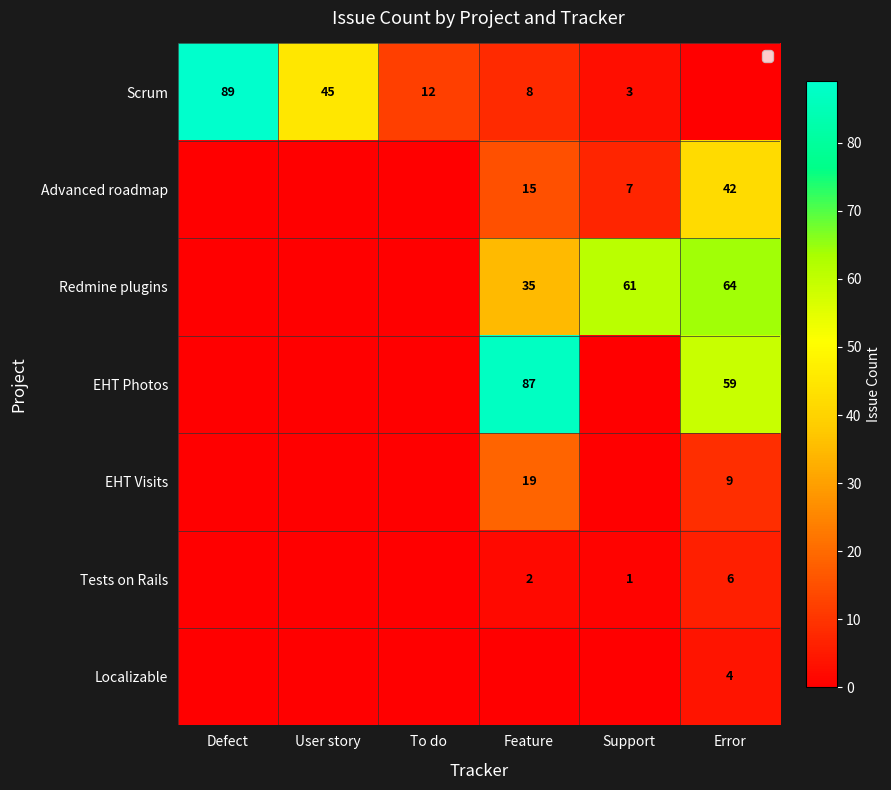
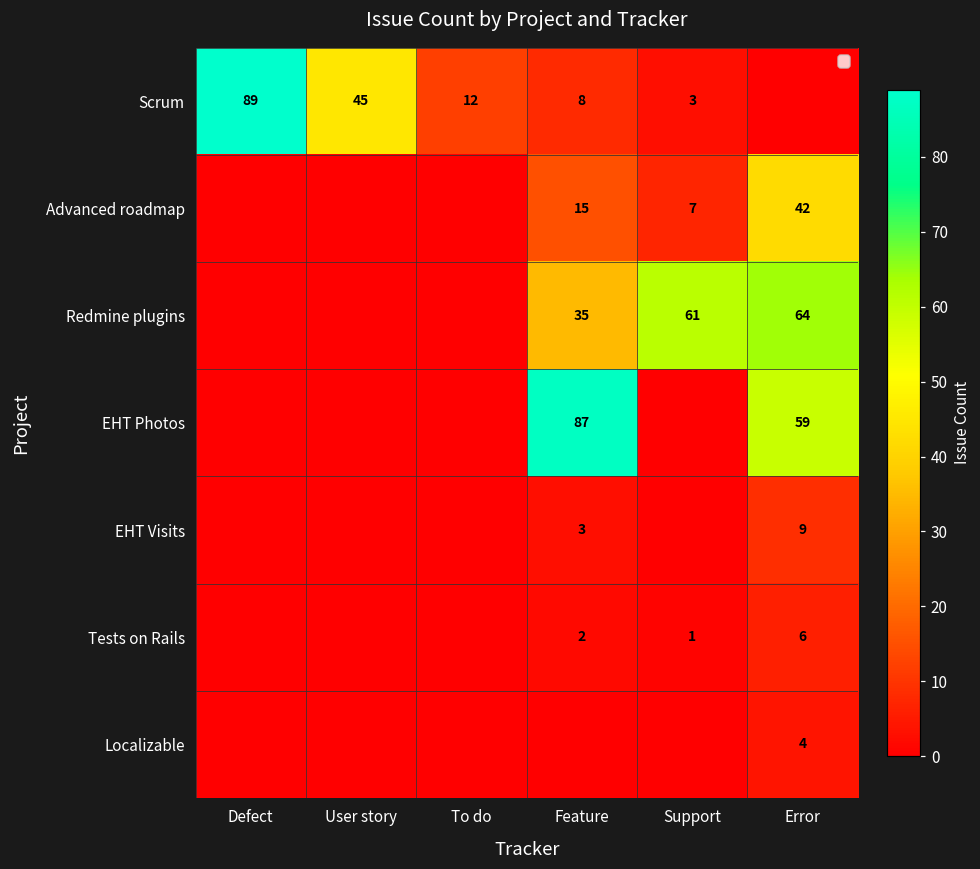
EHT Visits, Feature: 19 -> 3
